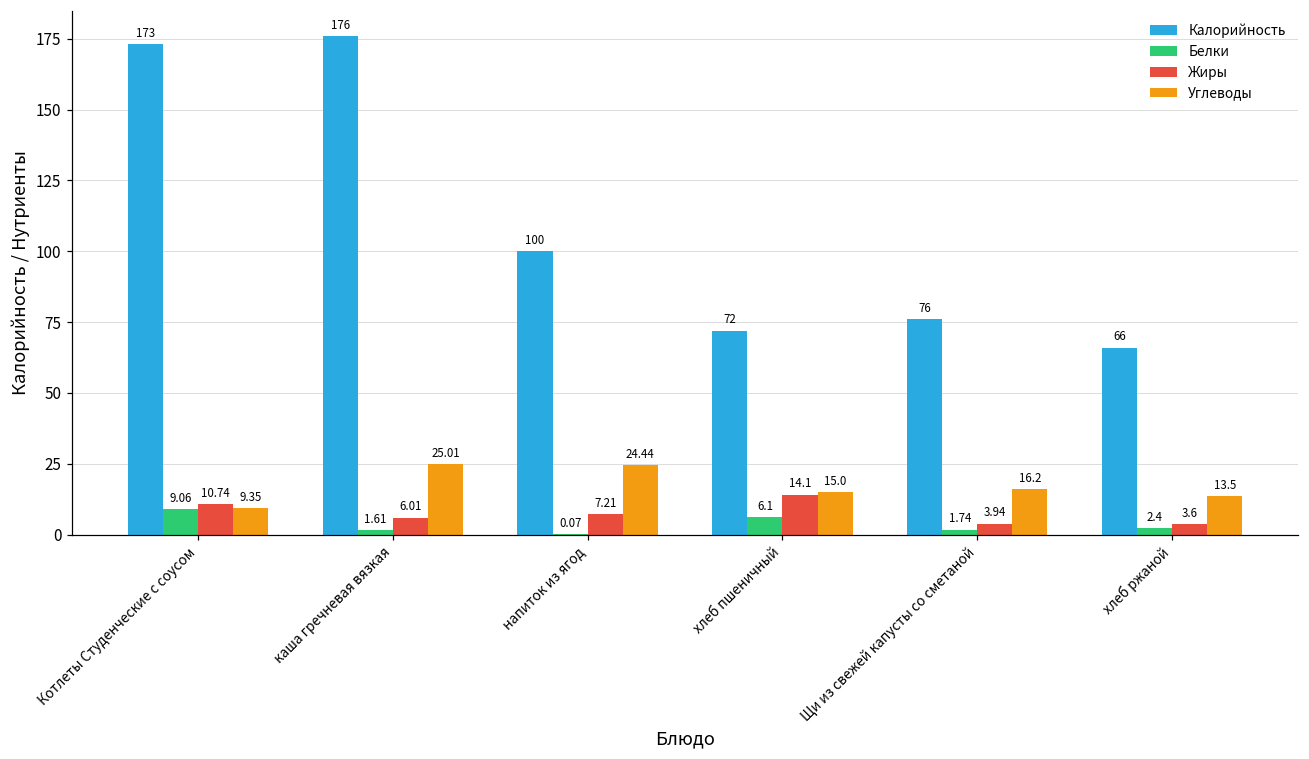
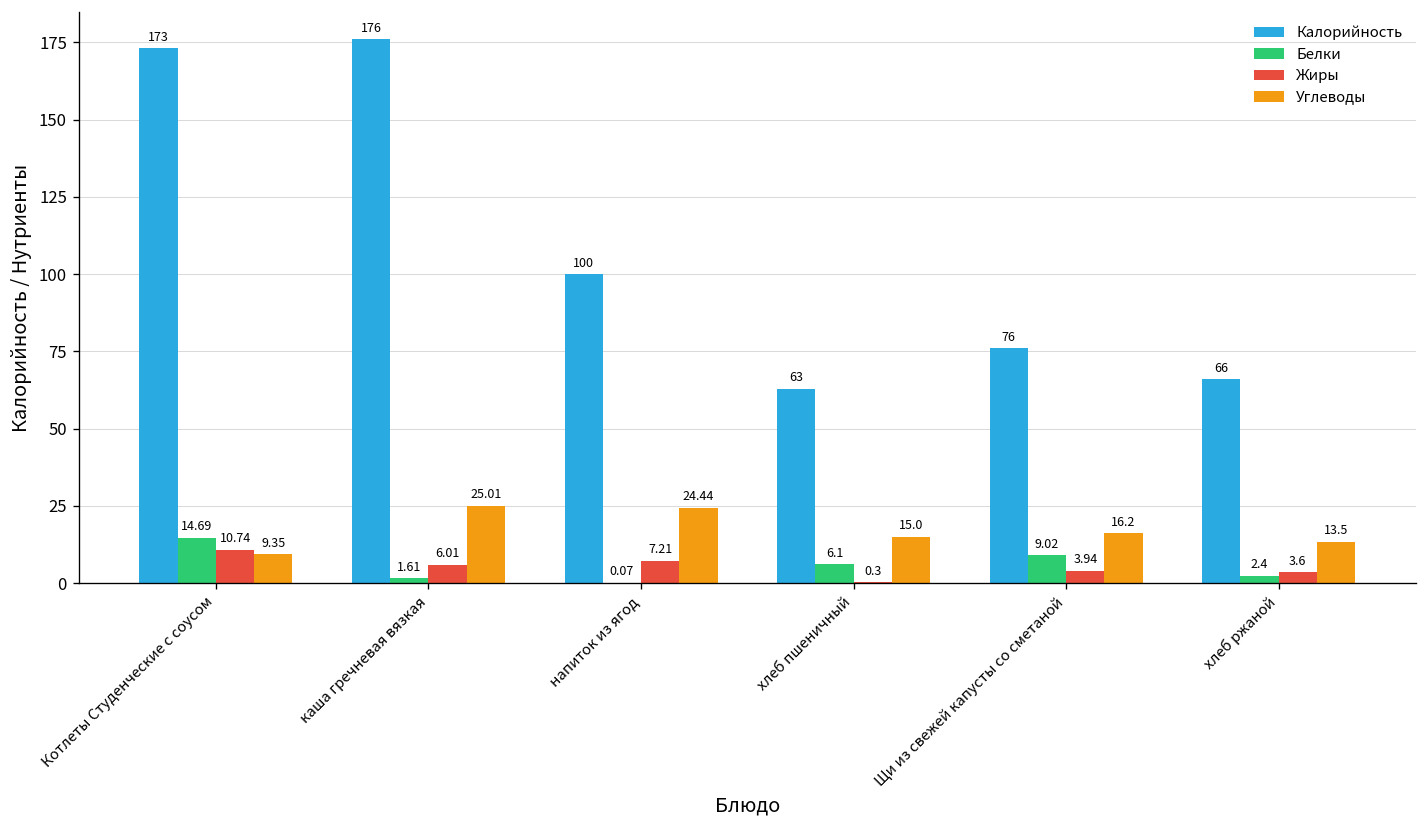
Белки, Котлеты Студенческие с соусом: 9.06 -> 14.69
Калорийность, хлеб пшеничный: 72 -> 63
Жиры, хлеб пшеничный: 14.1 -> 0.3
Белки, Щи из свежей капусты со сметаной: 1.74 -> 9.02
